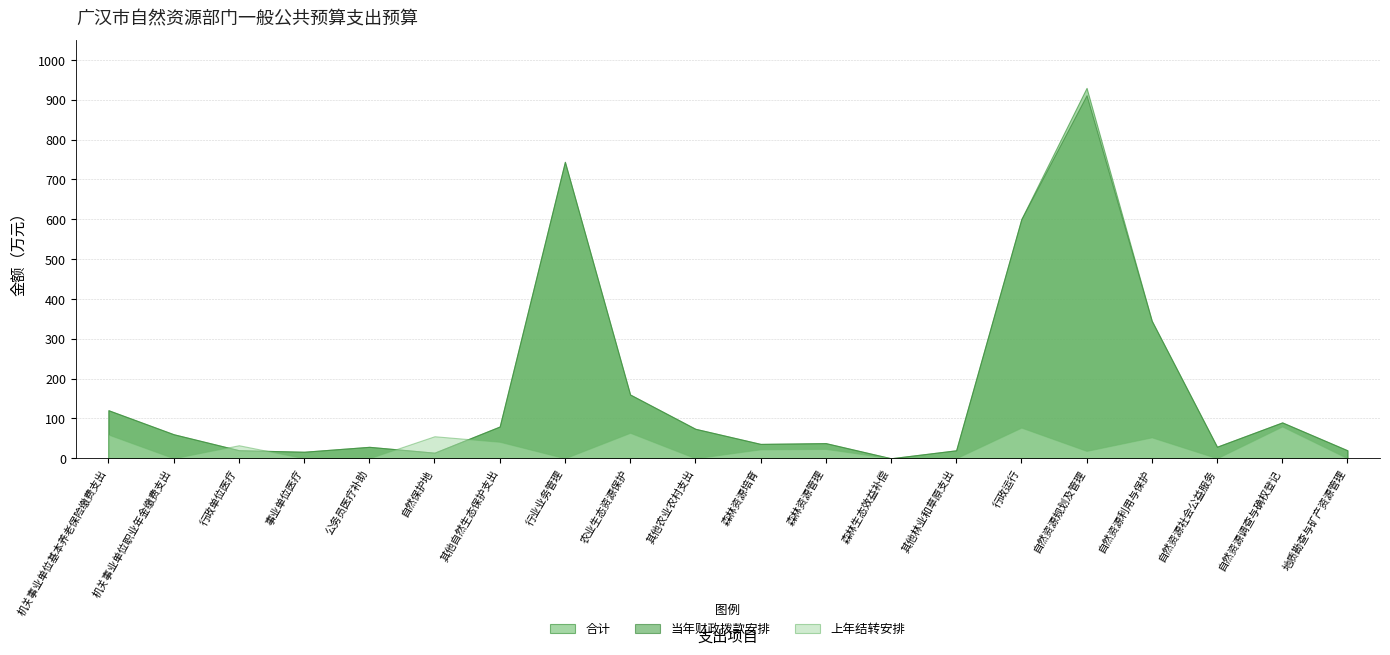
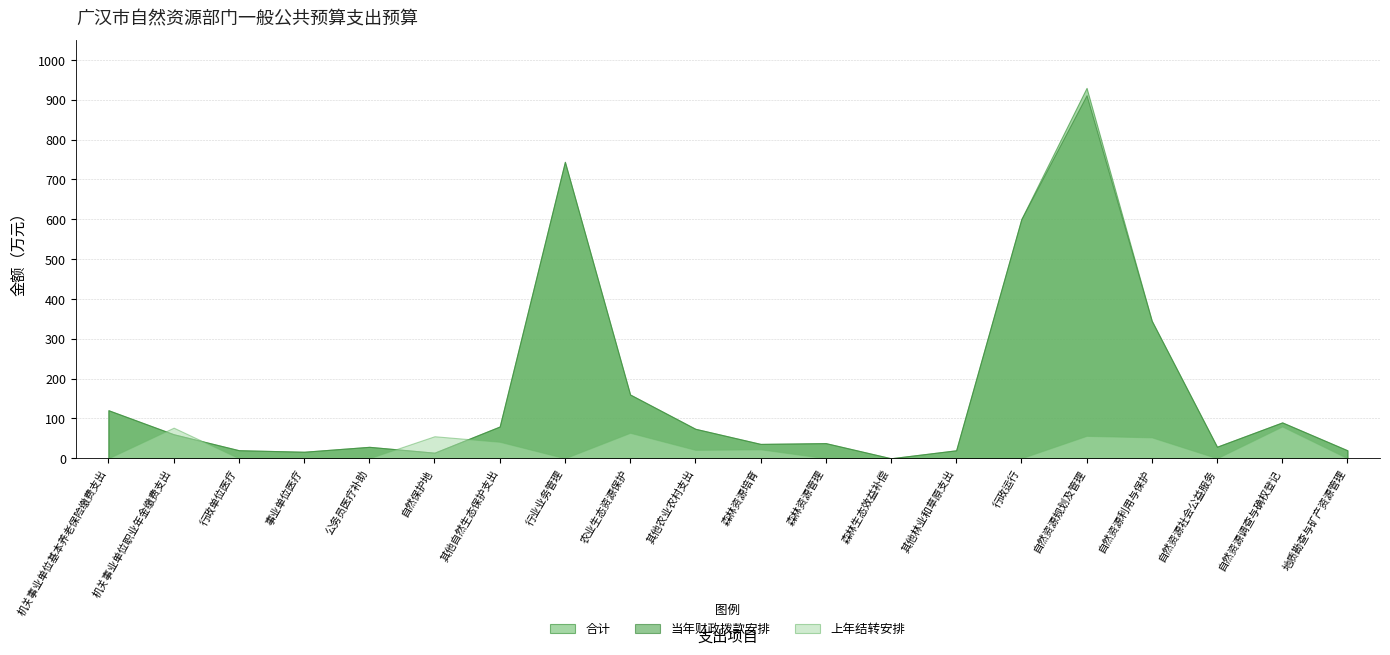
上年结转安排, 机关事业单位基本养老保险缴费支出: 60 -> 0
上年结转安排, 机关事业单位职业年金缴费支出: 0 -> 80
上年结转安排, 行政单位医疗: 30 -> 0
上年结转安排, 其他农业农村支出: 0 -> 20
上年结转安排, 森林资源管理: 20 -> 0
上年结转安排, 行政运行: 80 -> 0
上年结转安排, 自然资源规划及管理: 20 -> 60
